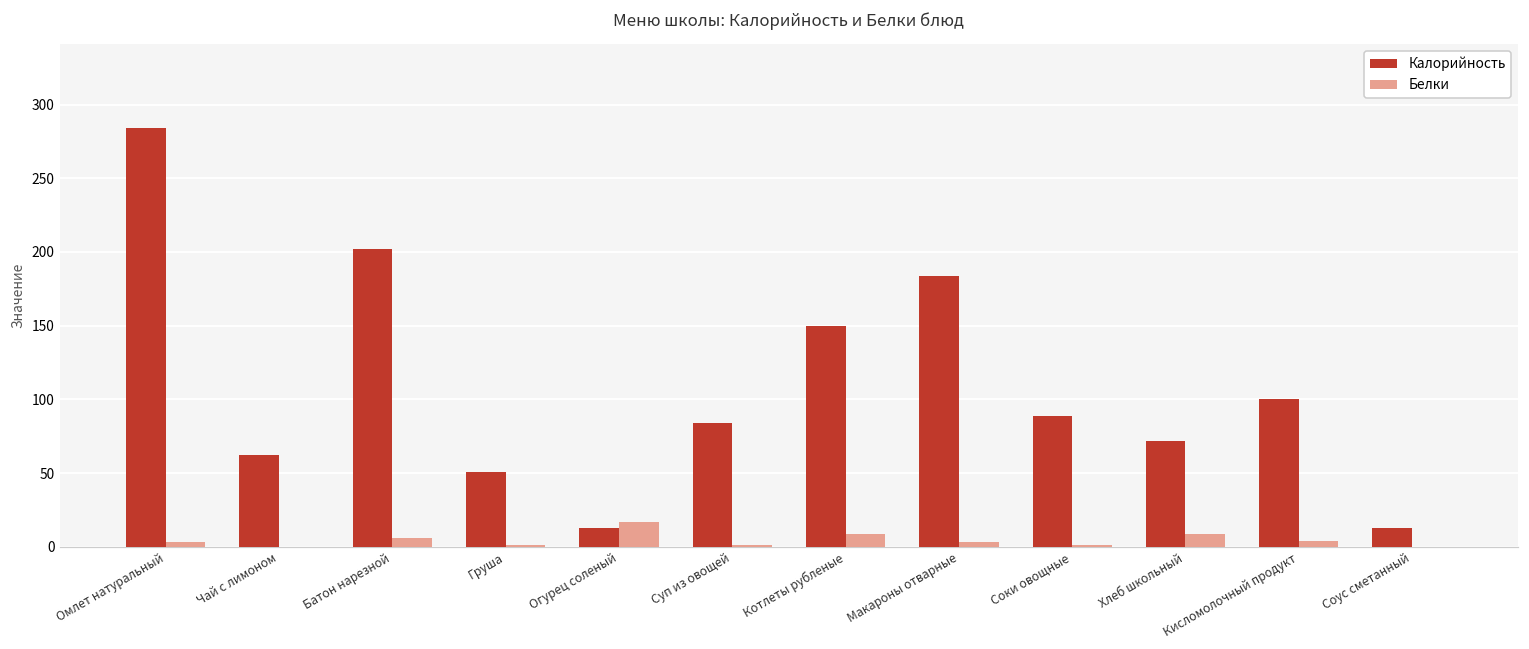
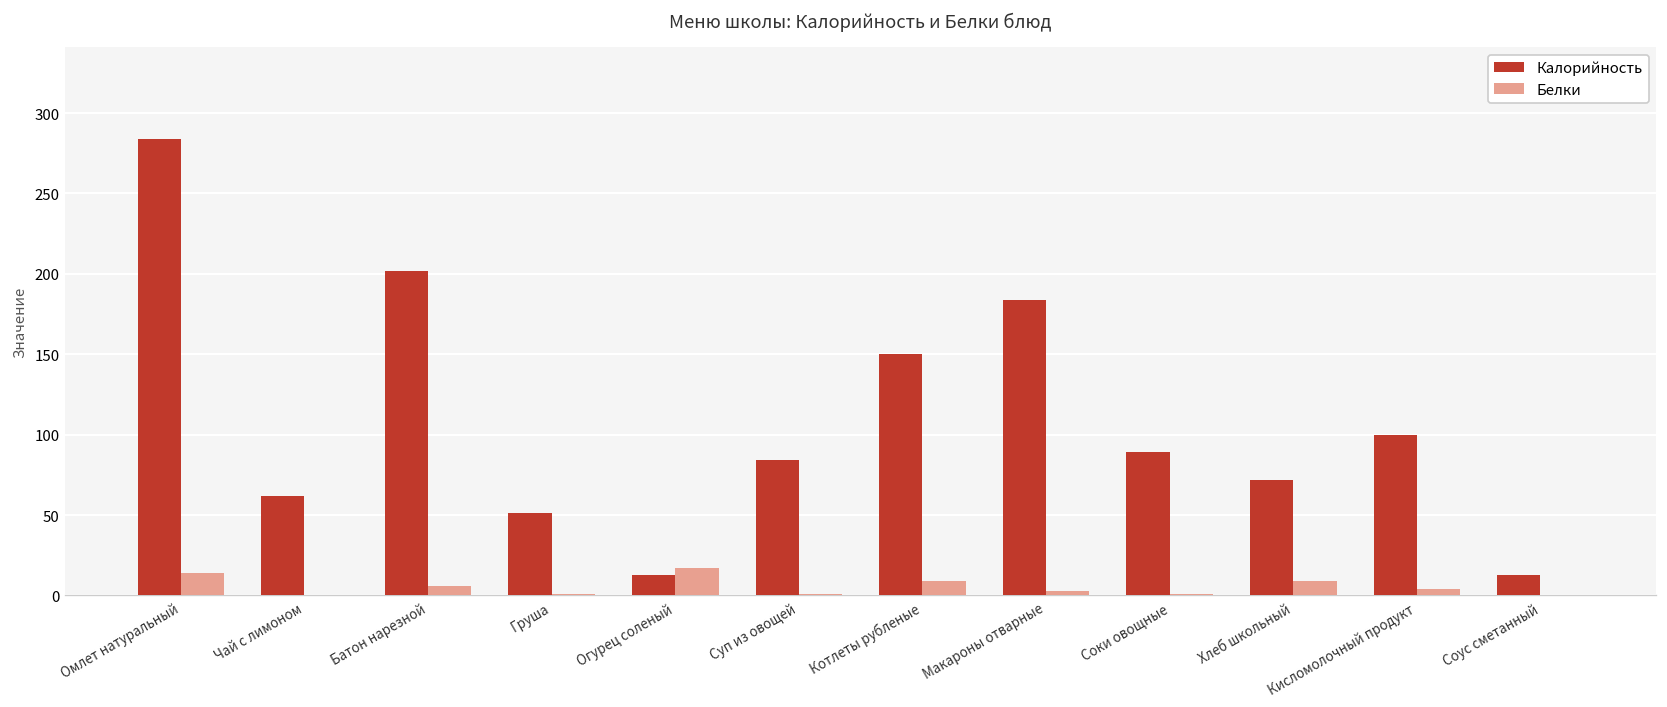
Белки, Омлет натуральный: 3 -> 14
